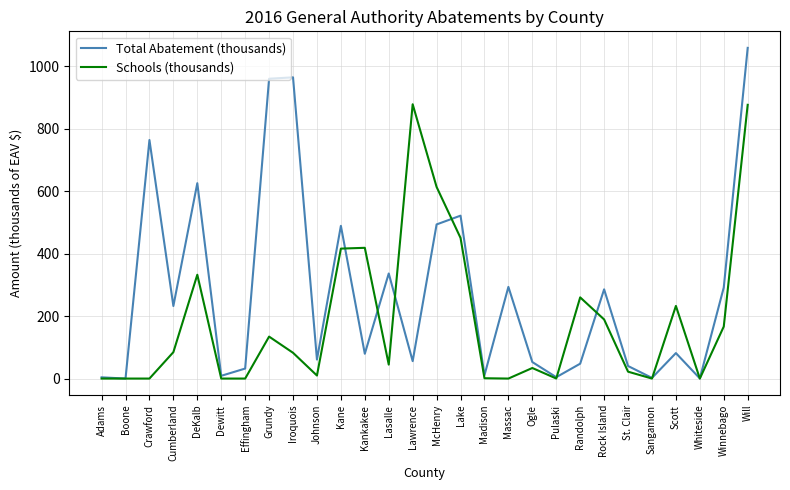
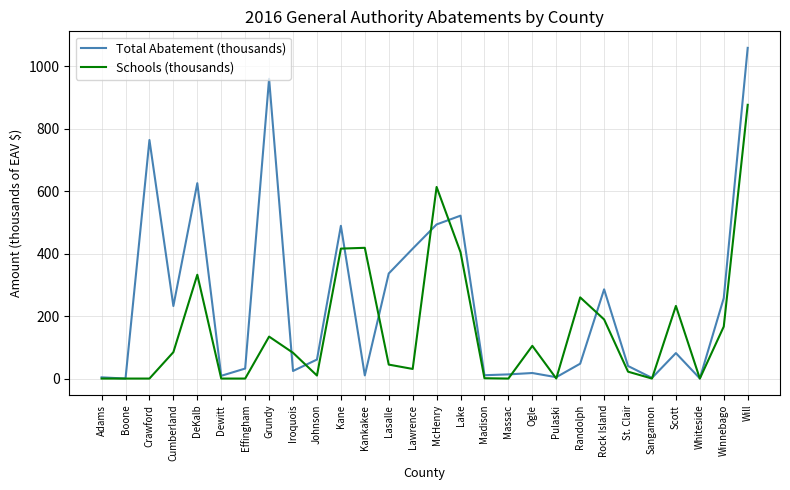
Total Abatement (thousands), Iroquois: 960 -> 20
Total Abatement (thousands), Kankakee: 80 -> 10
Total Abatement (thousands), Lawrence: 60 -> 420
Schools (thousands), Lawrence: 880 -> 30
Schools (thousands), Lake: 450 -> 400
Total Abatement (thousands), Massac: 290 -> 10
Total Abatement (thousands), Ogle: 50 -> 20
Schools (thousands), Ogle: 30 -> 100
Total Abatement (thousands), Winnebago: 290 -> 260
